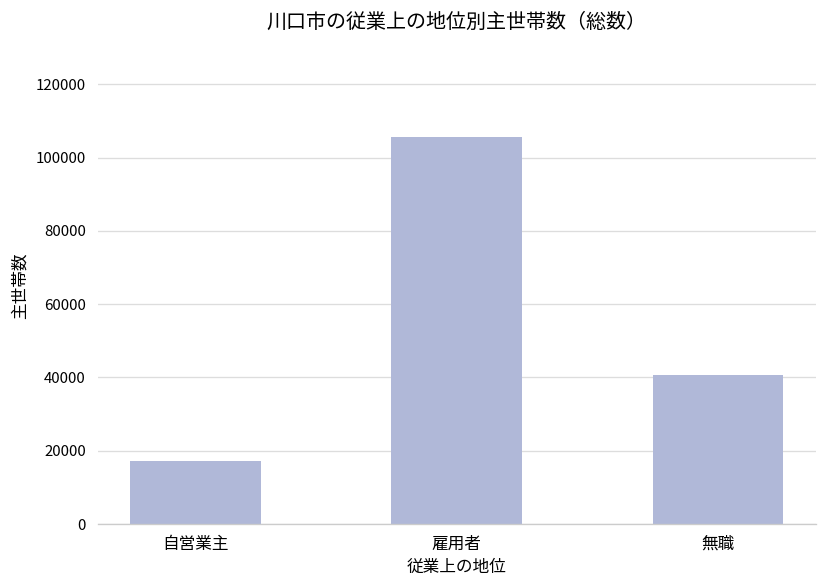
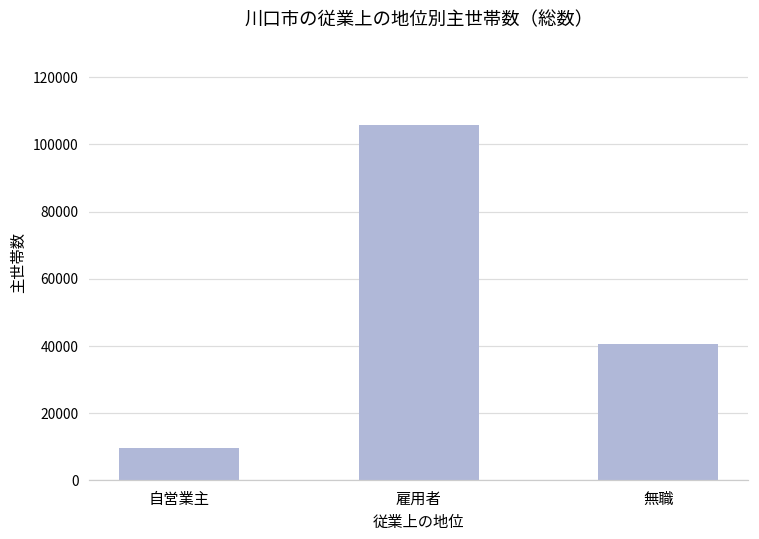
自営業主: 17000 -> 10000
